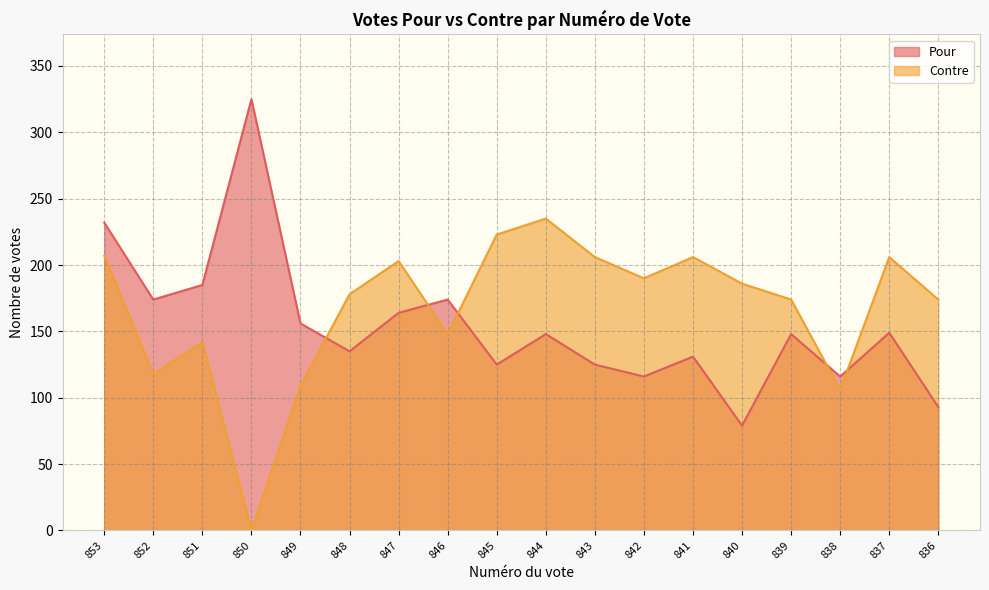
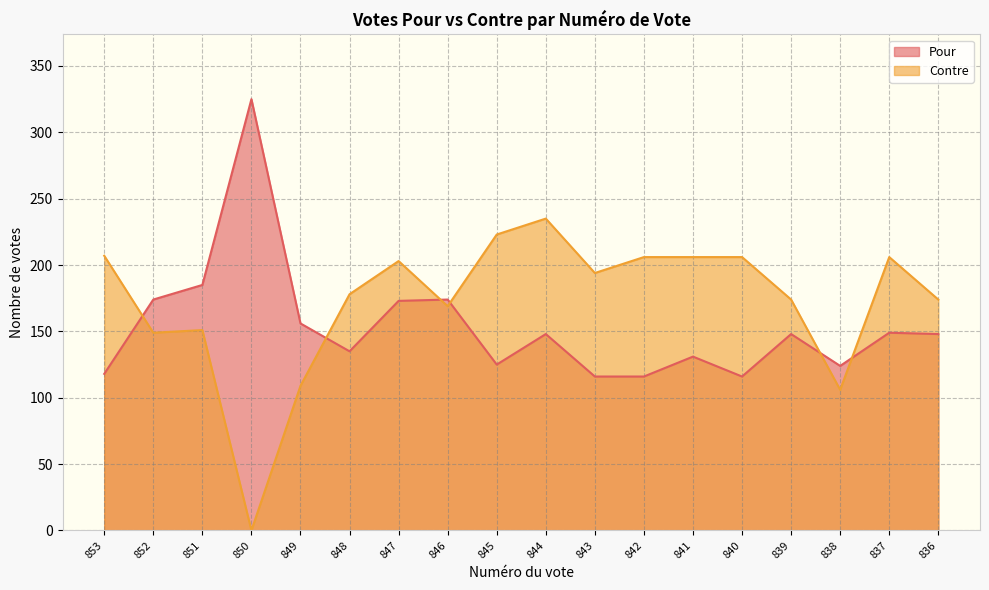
Pour, 853: 232 -> 118
Contre, 852: 118 -> 149
Contre, 851: 142 -> 151
Pour, 847: 164 -> 173
Contre, 846: 148 -> 169
Pour, 843: 125 -> 116
Contre, 843: 206 -> 194
Contre, 842: 190 -> 206
Pour, 840: 79 -> 116
Contre, 840: 186 -> 206
Pour, 838: 116 -> 124
Pour, 836: 93 -> 148
